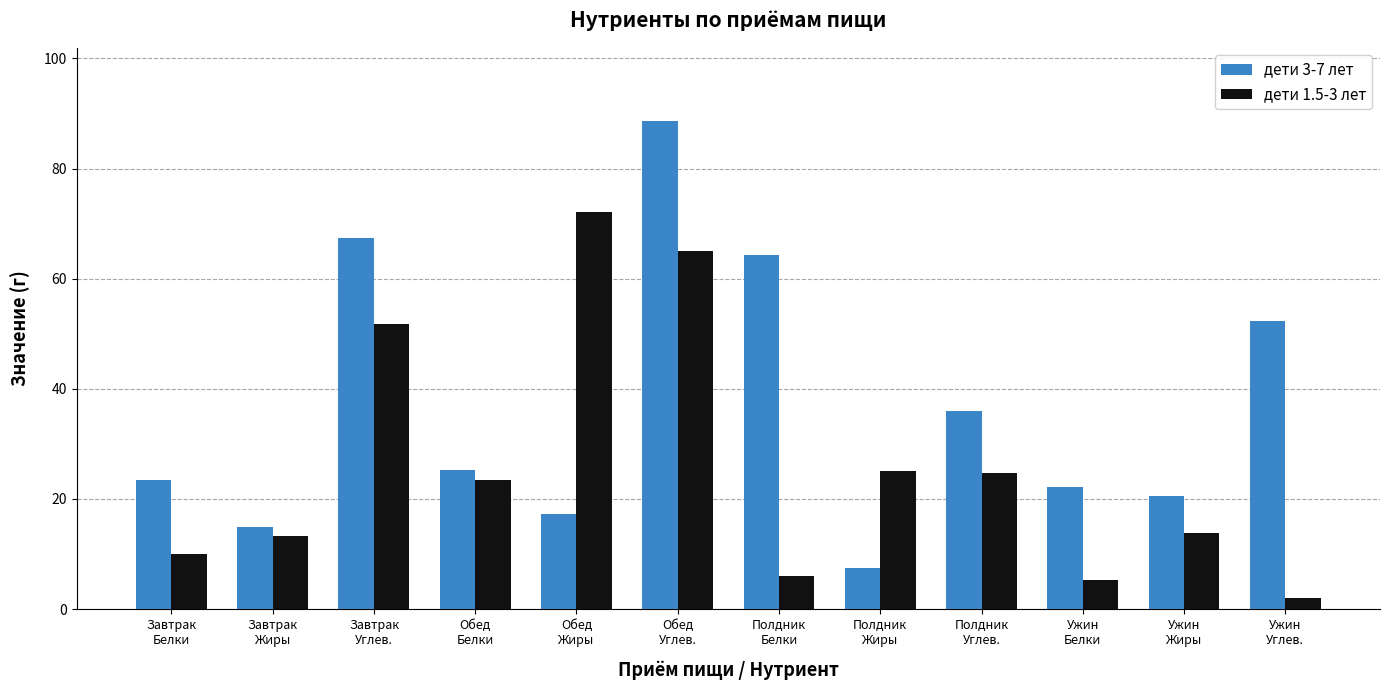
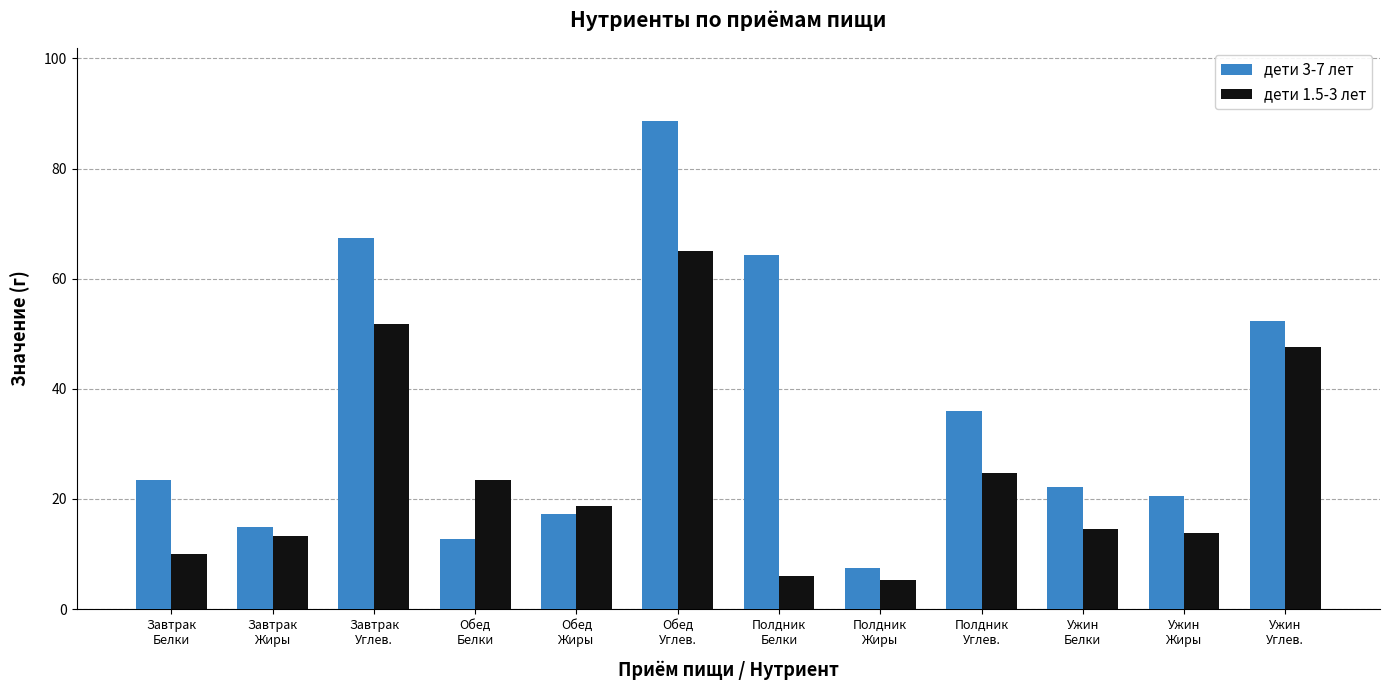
дети 3-7 лет, Обед Белки: 25 -> 13
дети 1.5-3 лет, Обед Жиры: 72 -> 19
дети 1.5-3 лет, Полдник Жиры: 25 -> 5
дети 1.5-3 лет, Ужин Белки: 5 -> 15
дети 1.5-3 лет, Ужин Углев.: 2 -> 48
